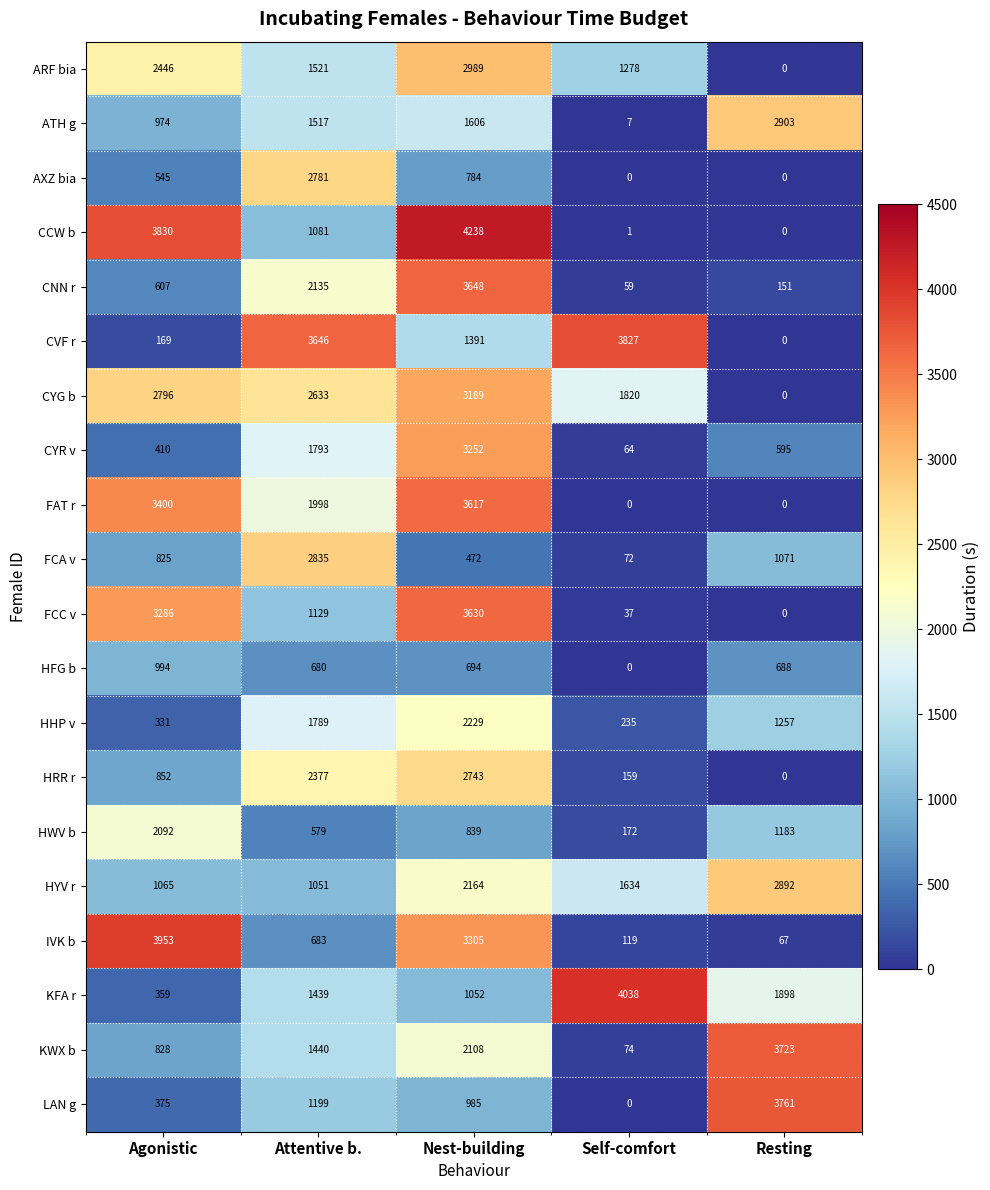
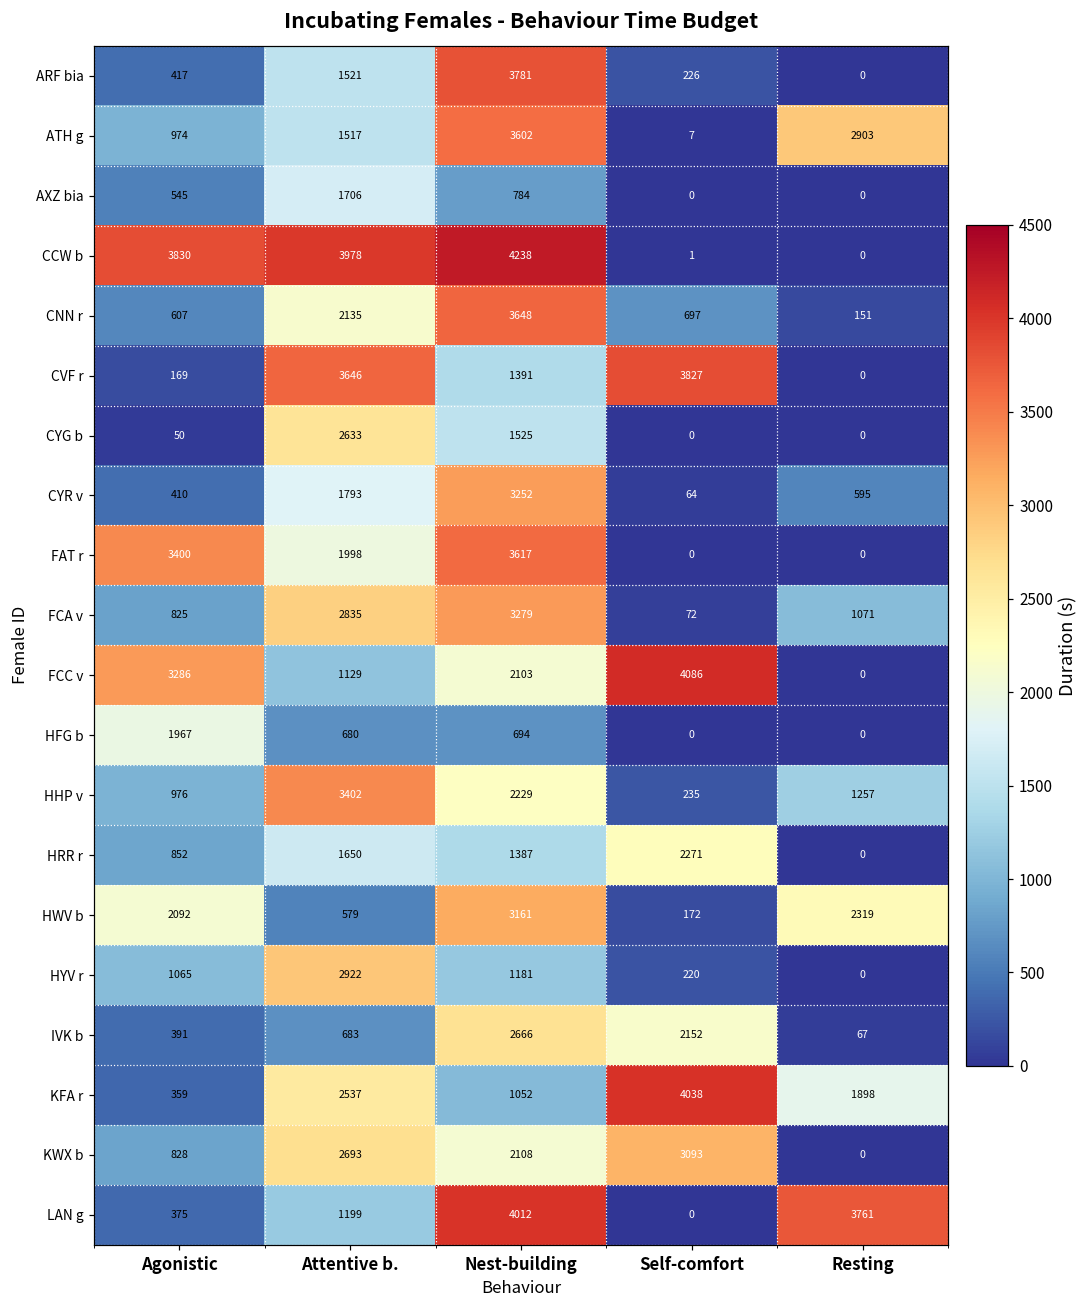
ARF bia, Agonistic: 2446 -> 417
ARF bia, Nest-building: 2989 -> 3781
ARF bia, Self-comfort: 1278 -> 226
ATH g, Nest-building: 1606 -> 3602
AXZ bia, Attentive b.: 2781 -> 1706
CCW b, Attentive b.: 1081 -> 3978
CNN r, Self-comfort: 59 -> 697
CYG b, Agonistic: 2796 -> 50
CYG b, Nest-building: 3189 -> 1525
CYG b, Self-comfort: 1820 -> 0
FCA v, Nest-building: 472 -> 3279
FCC v, Nest-building: 3630 -> 2103
FCC v, Self-comfort: 37 -> 4086
HFG b, Agonistic: 994 -> 1967
HFG b, Resting: 688 -> 0
HHP v, Agonistic: 331 -> 976
HHP v, Attentive b.: 1789 -> 3402
HRR r, Attentive b.: 2377 -> 1650
HRR r, Nest-building: 2743 -> 1387
HRR r, Self-comfort: 159 -> 2271
HWV b, Nest-building: 839 -> 3161
HWV b, Resting: 1183 -> 2319
HYV r, Attentive b.: 1051 -> 2922
HYV r, Nest-building: 2164 -> 1181
HYV r, Self-comfort: 1634 -> 220
HYV r, Resting: 2892 -> 0
IVK b, Agonistic: 3953 -> 391
IVK b, Nest-building: 3305 -> 2666
IVK b, Self-comfort: 119 -> 2152
KFA r, Attentive b.: 1439 -> 2537
KWX b, Attentive b.: 1440 -> 2693
KWX b, Self-comfort: 74 -> 3093
KWX b, Resting: 3723 -> 0
LAN g, Nest-building: 985 -> 4012
